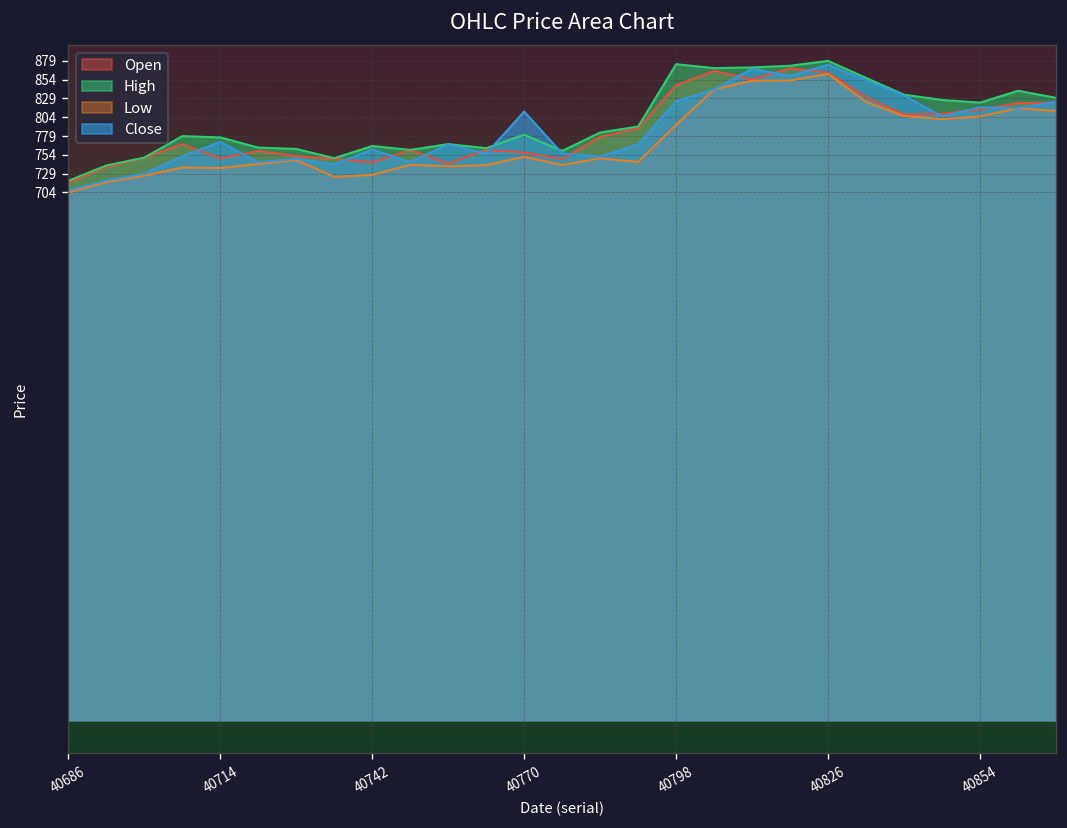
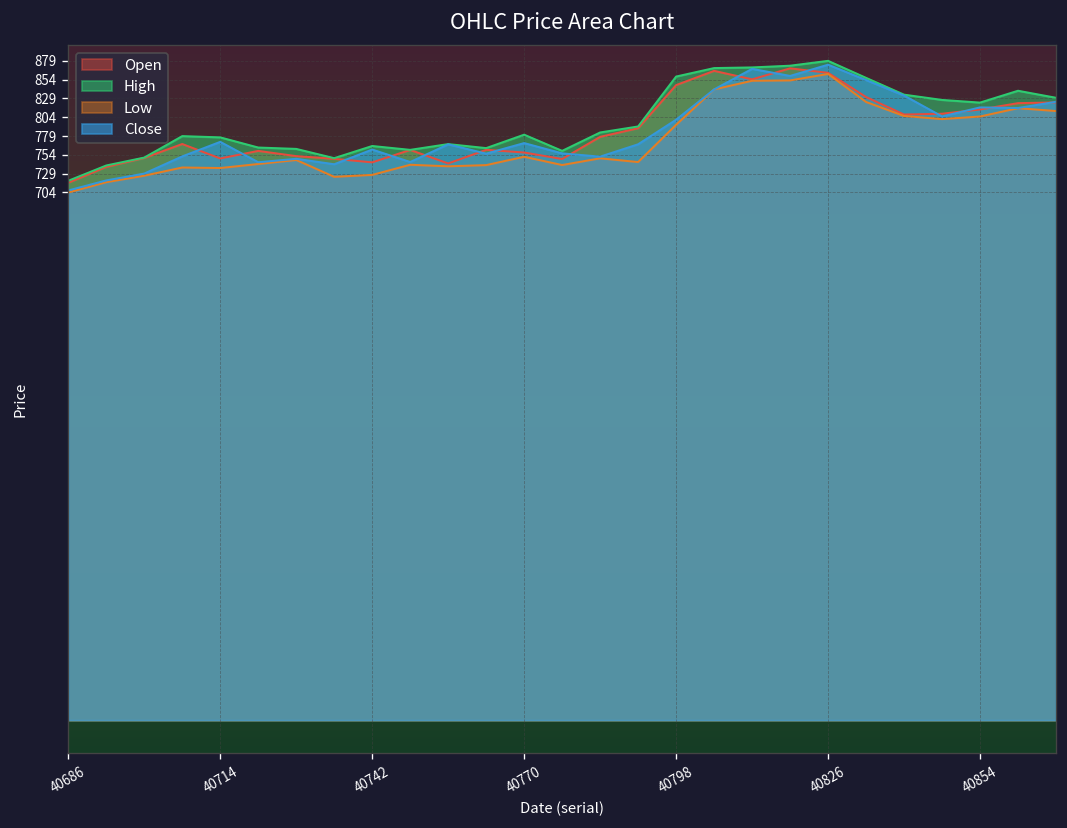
Close, 40770: 810 -> 770
High, 40798: 880 -> 860
Close, 40798: 830 -> 800
